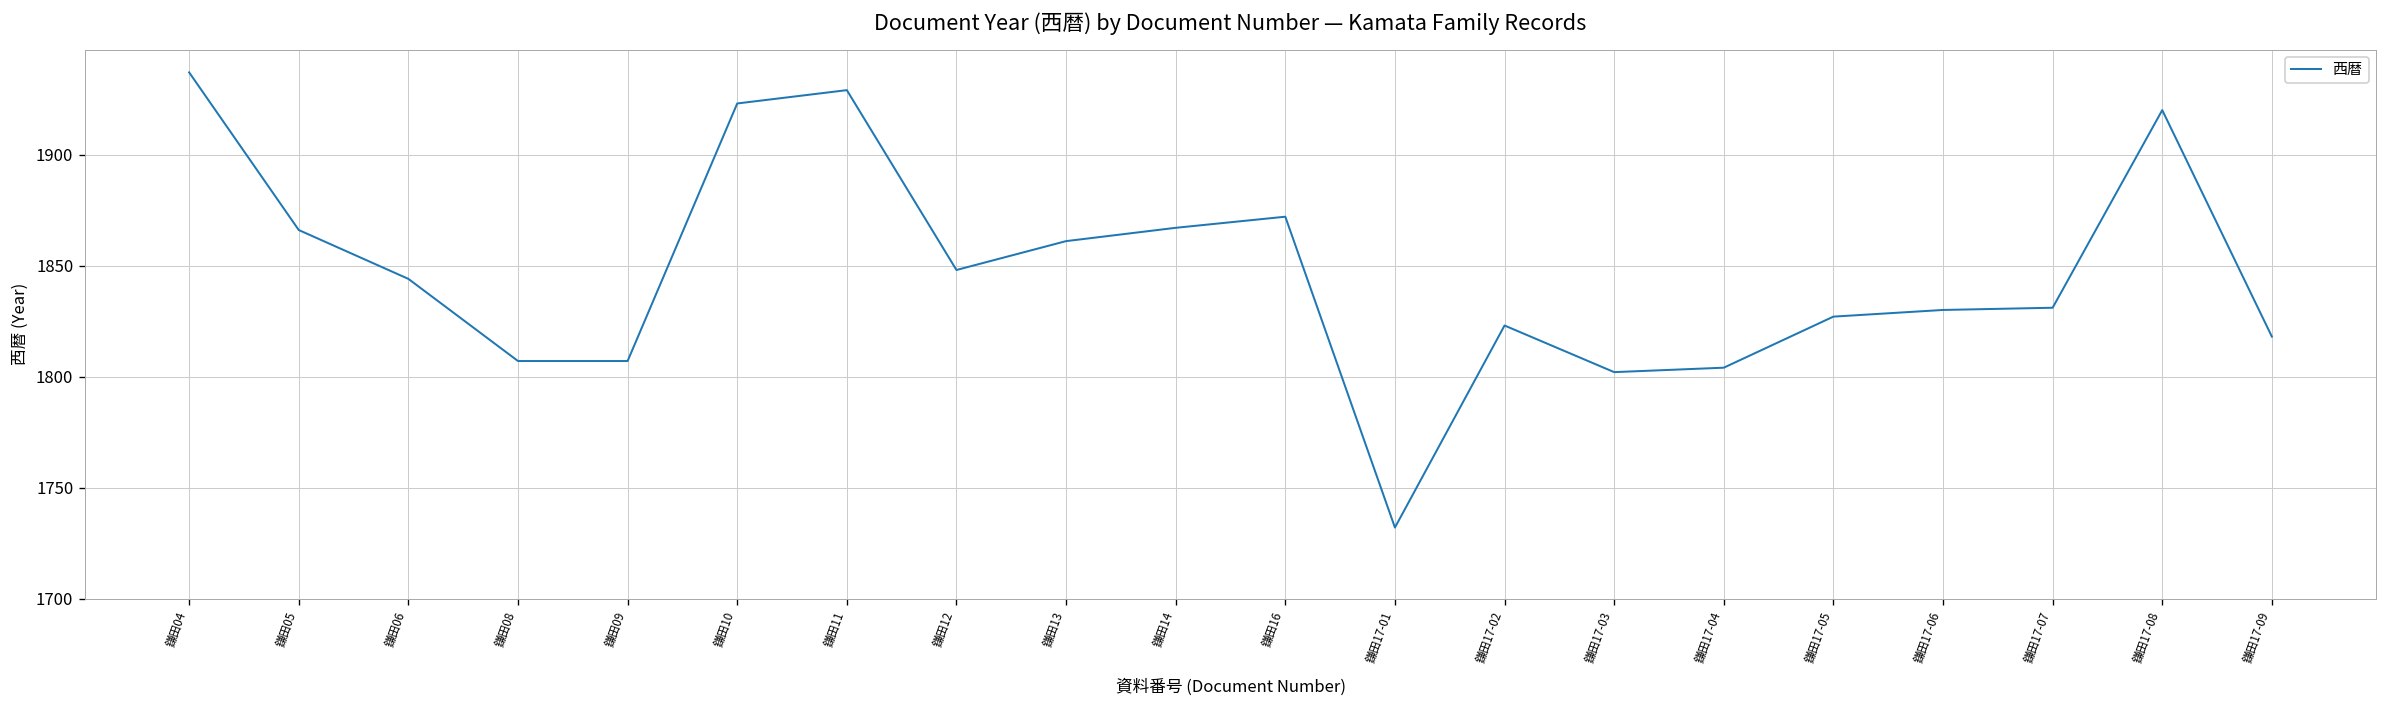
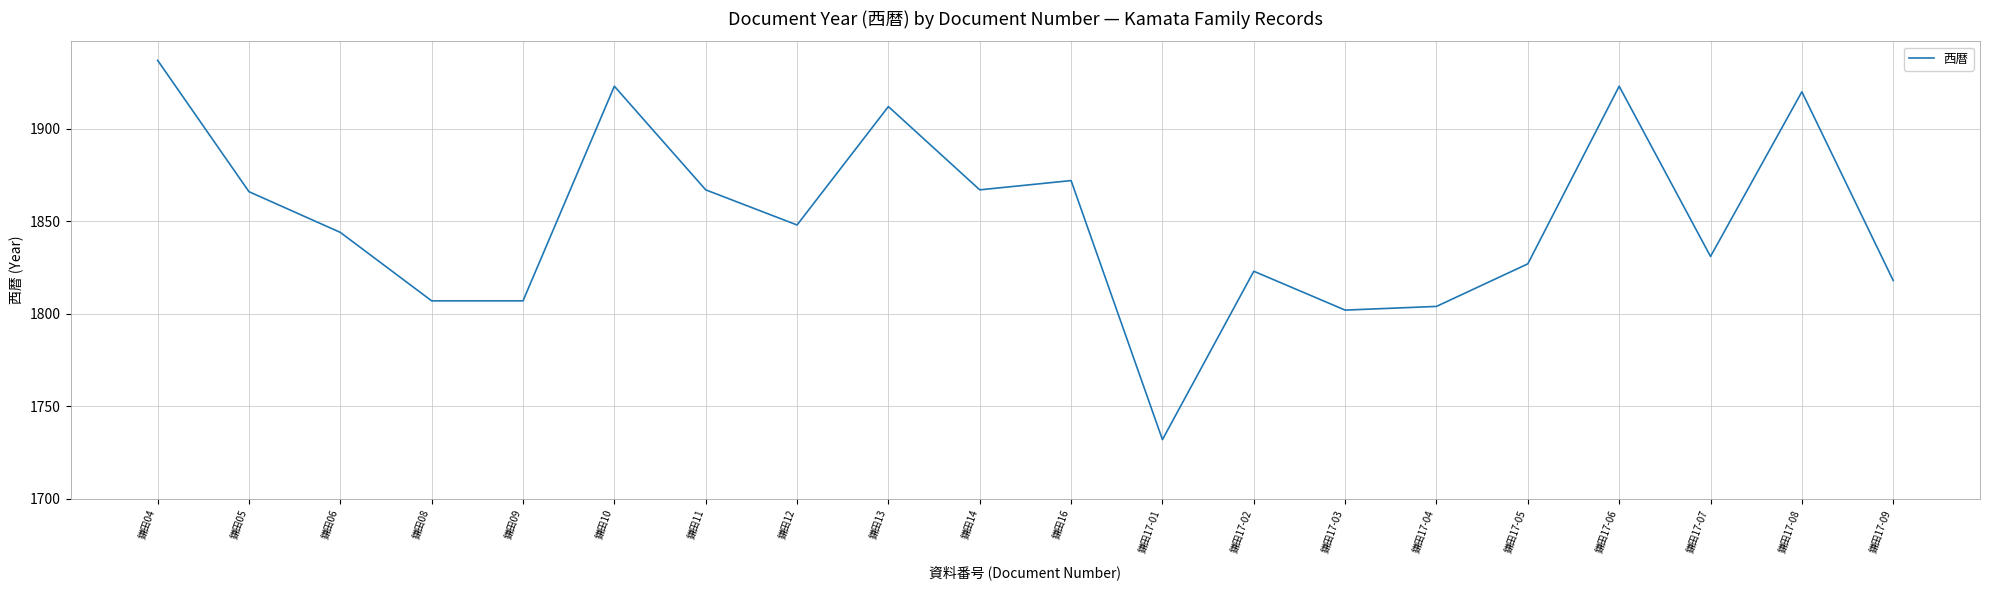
鎌田11: 1929 -> 1867
鎌田13: 1861 -> 1912
鎌田17-06: 1830 -> 1923
